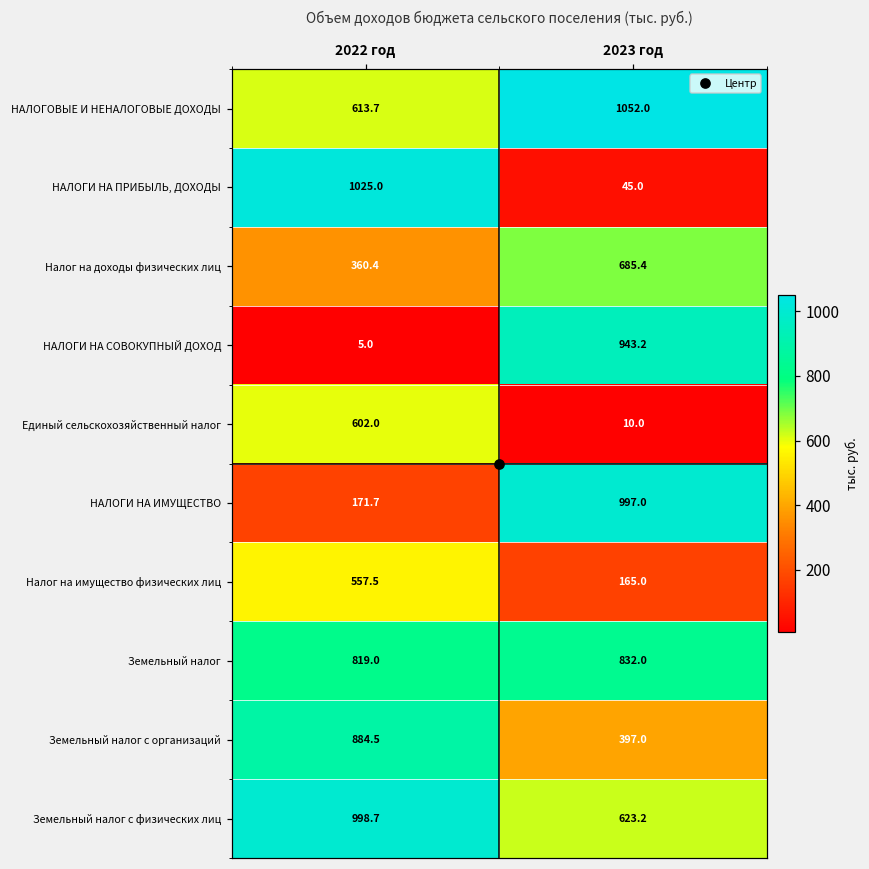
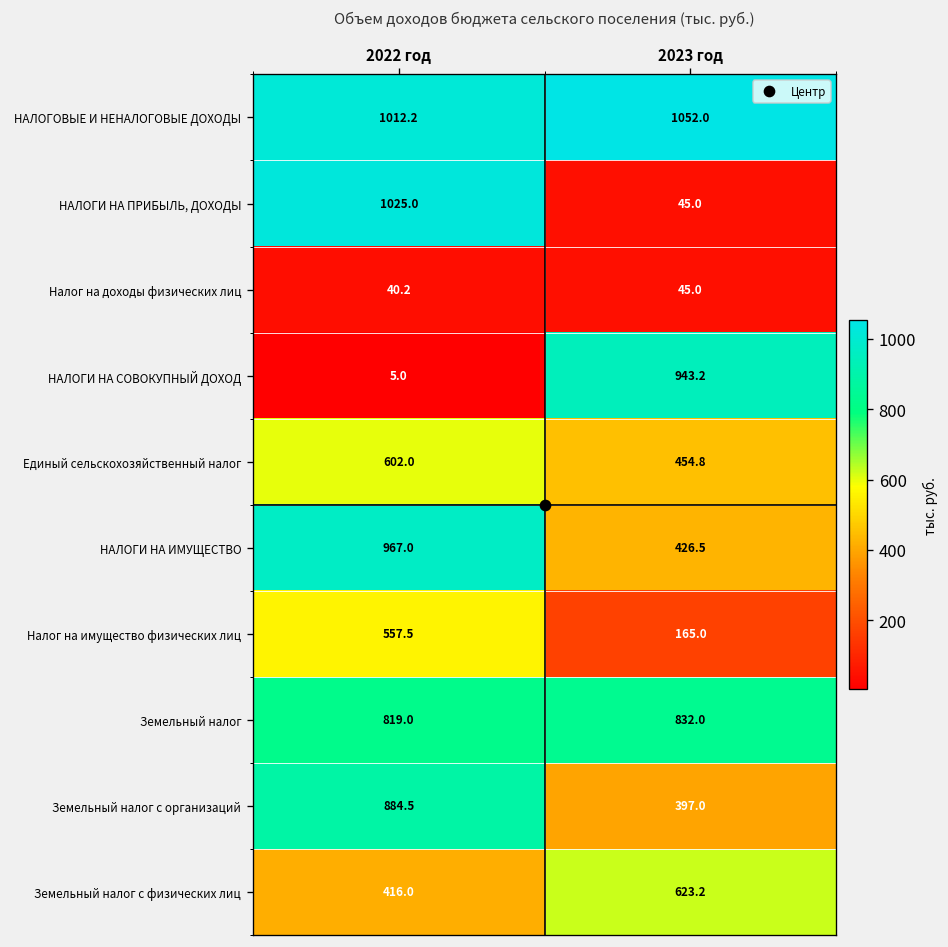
НАЛОГОВЫЕ И НЕНАЛОГОВЫЕ ДОХОДЫ, 2022 год: 613.7 -> 1012.2
Налог на доходы физических лиц, 2022 год: 360.4 -> 40.2
Налог на доходы физических лиц, 2023 год: 685.4 -> 45.0
Единый сельскохозяйственный налог, 2023 год: 10.0 -> 454.8
НАЛОГИ НА ИМУЩЕСТВО, 2022 год: 171.7 -> 967.0
НАЛОГИ НА ИМУЩЕСТВО, 2023 год: 997.0 -> 426.5
Земельный налог с физических лиц, 2022 год: 998.7 -> 416.0
